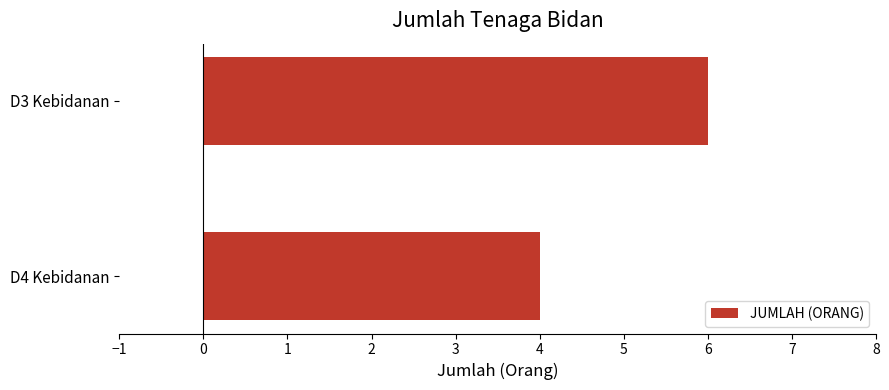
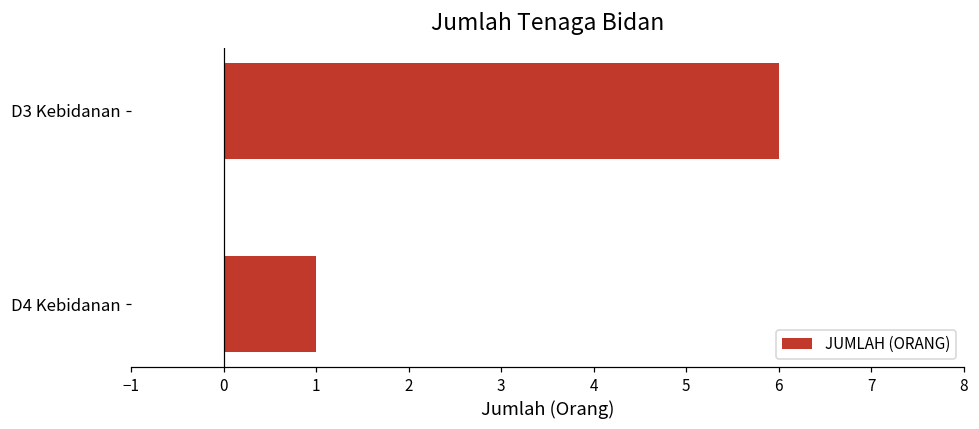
D4 Kebidanan: 4 -> 1
